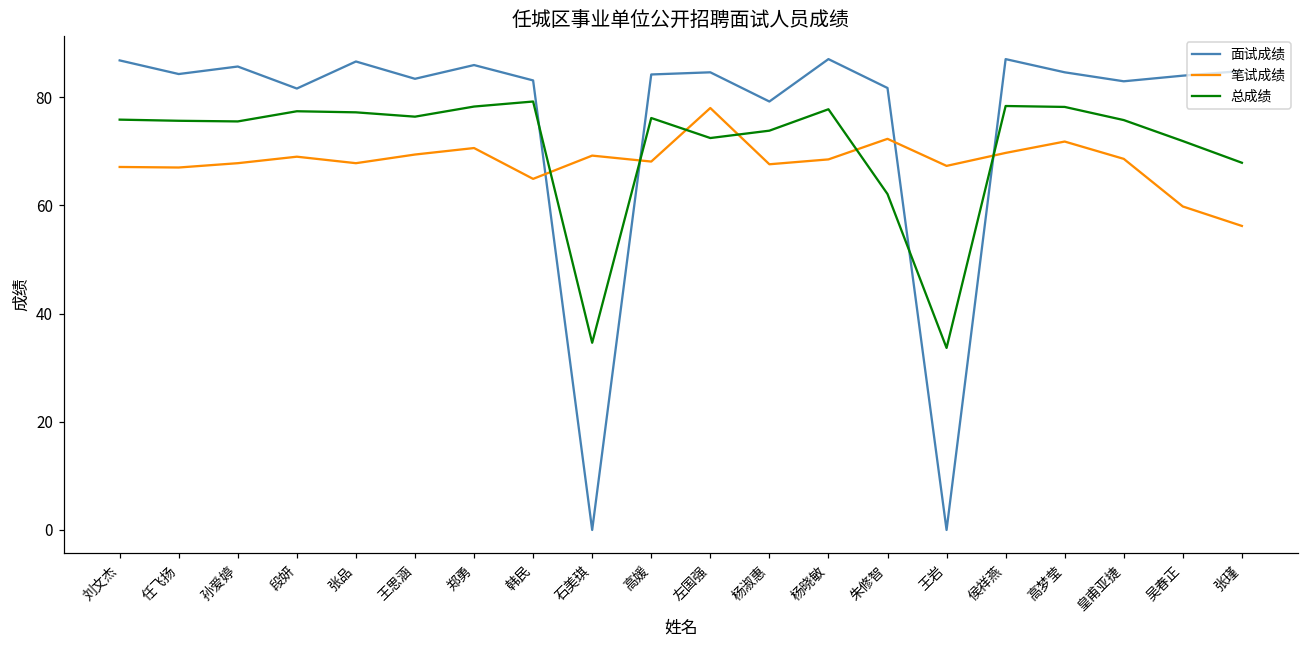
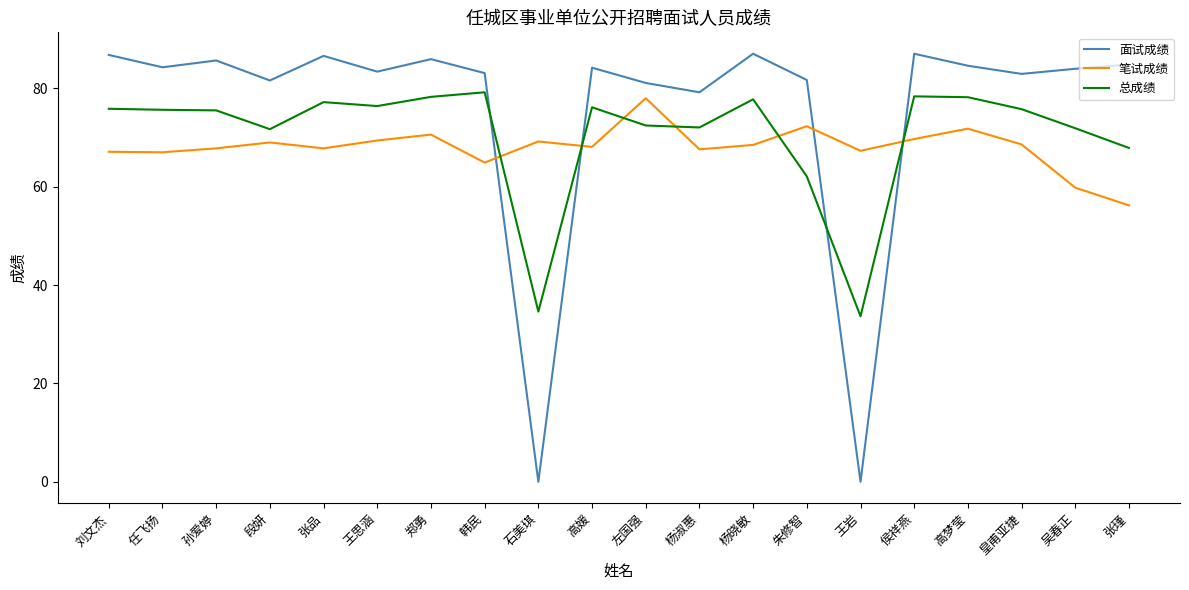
总成绩, 段妍: 77 -> 72
面试成绩, 左国强: 85 -> 81
总成绩, 杨淑惠: 74 -> 72
